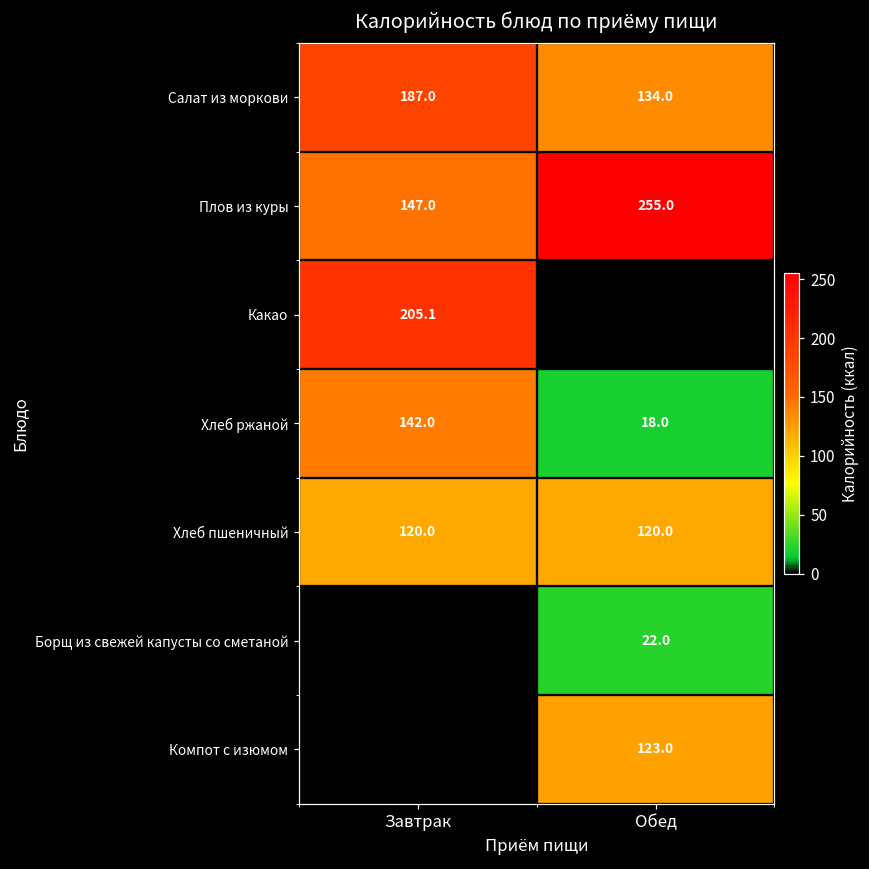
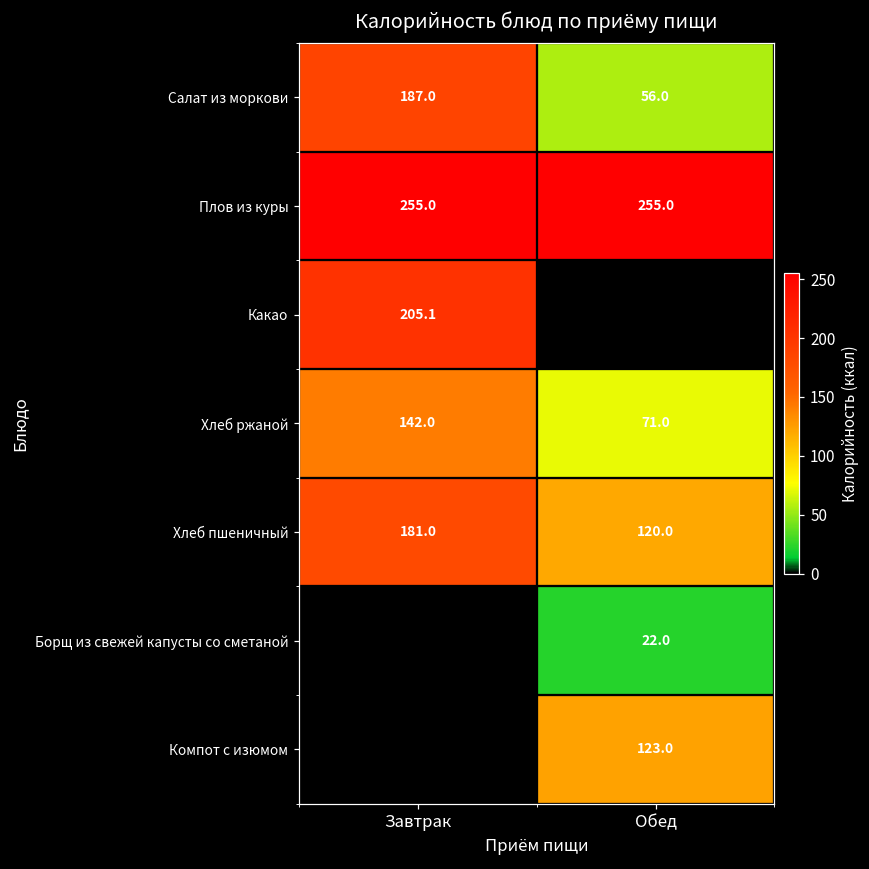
Салат из моркови, Обед: 134.0 -> 56.0
Плов из куры, Завтрак: 147.0 -> 255.0
Хлеб ржаной, Обед: 18.0 -> 71.0
Хлеб пшеничный, Завтрак: 120.0 -> 181.0
